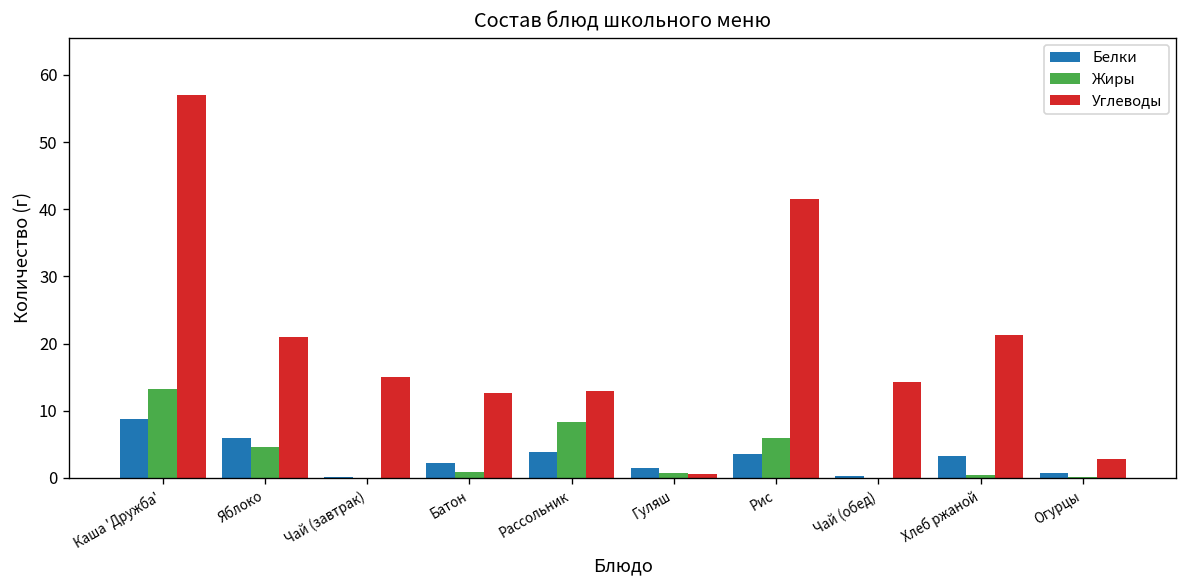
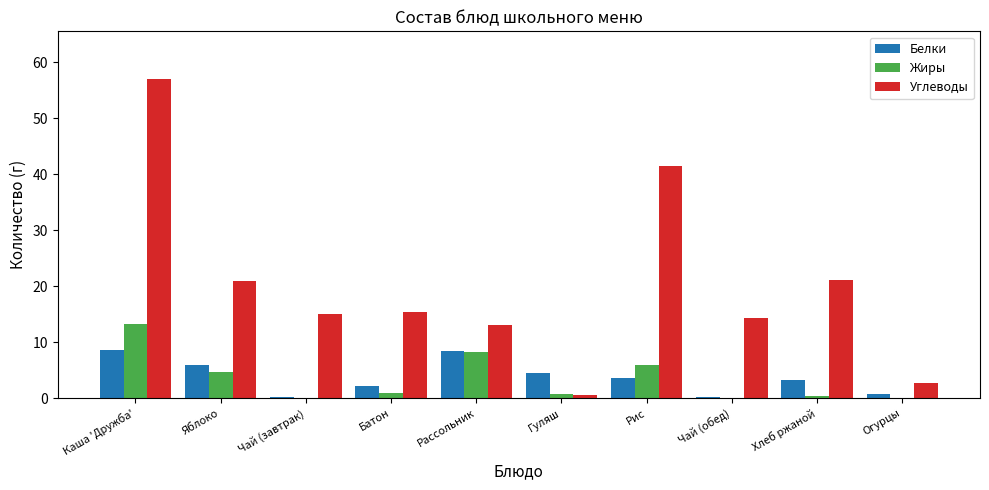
Углеводы, Батон: 13 -> 15
Белки, Рассольник: 4 -> 9
Белки, Гуляш: 1 -> 5
